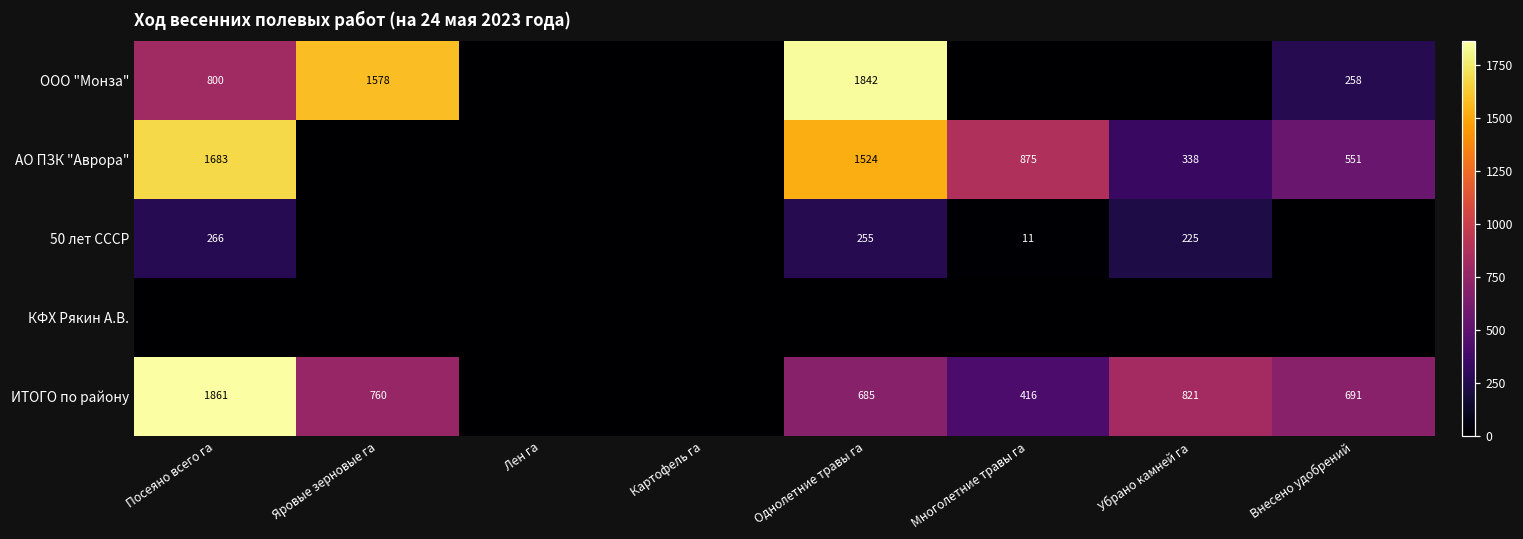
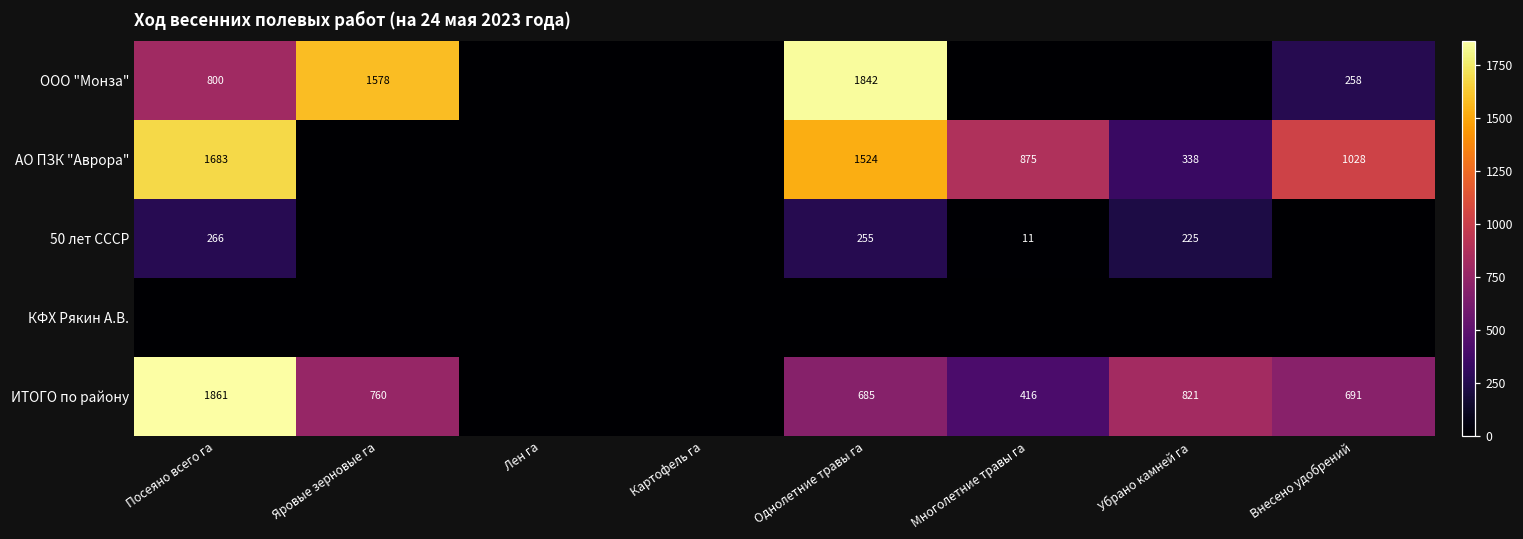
АО ПЗК "Аврора", Внесено удобрений: 551 -> 1028
